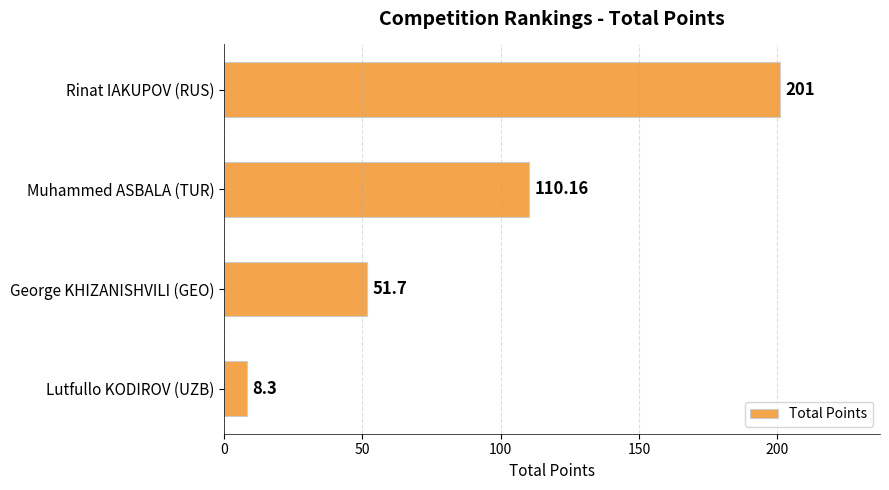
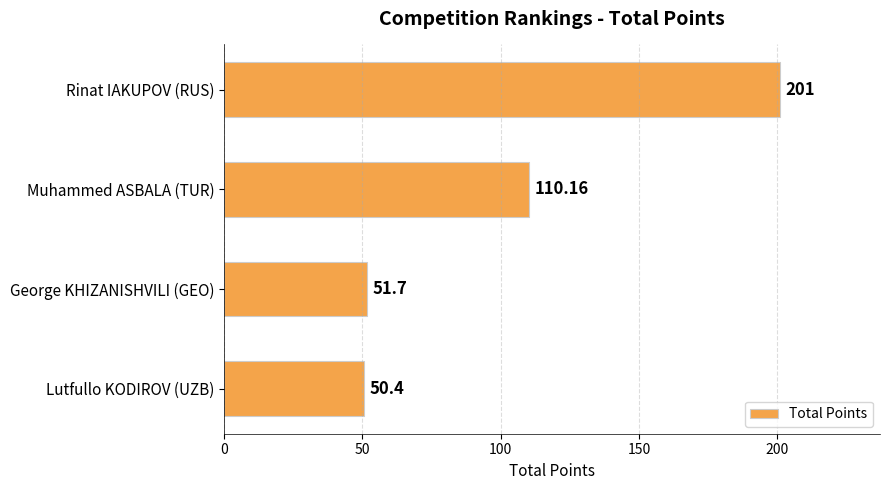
Lutfullo KODIROV (UZB): 8.3 -> 50.4
